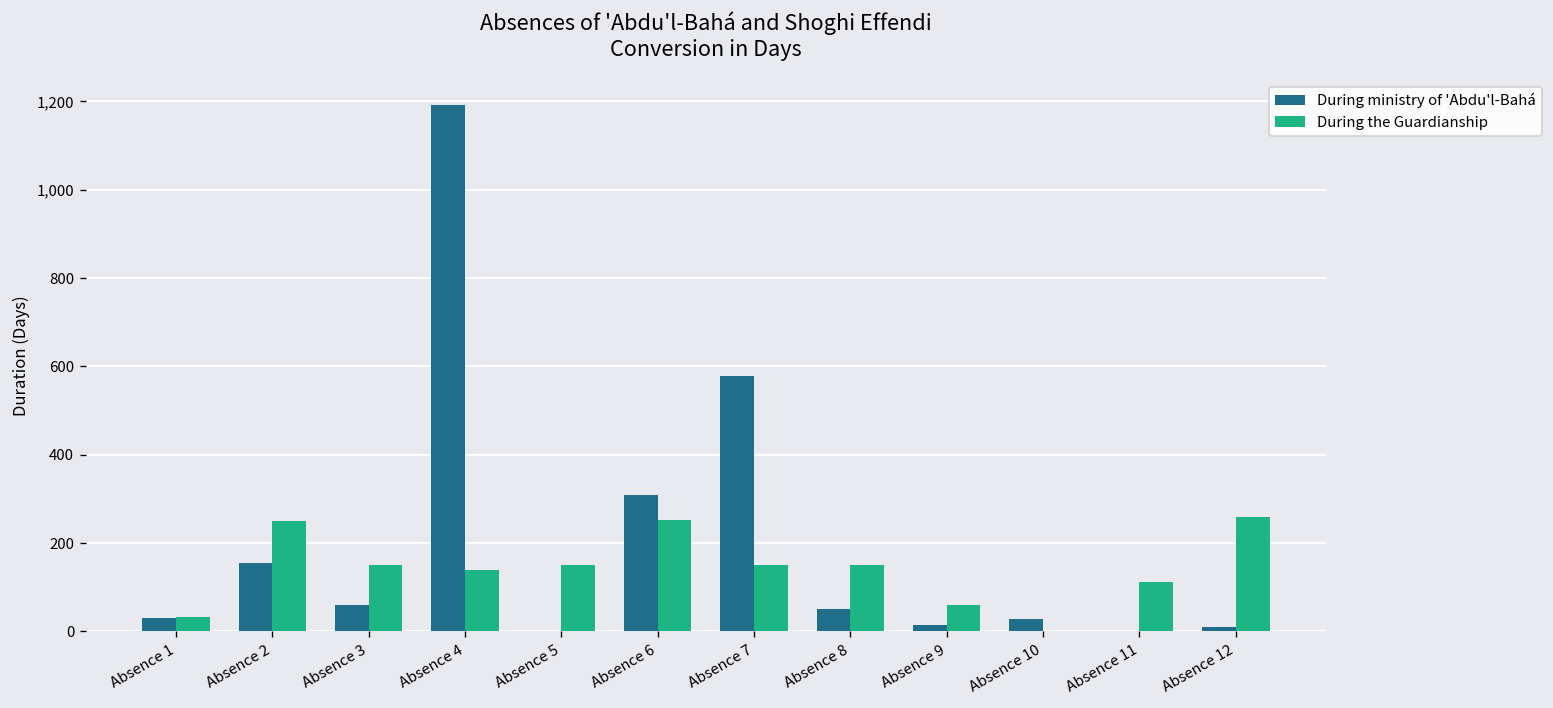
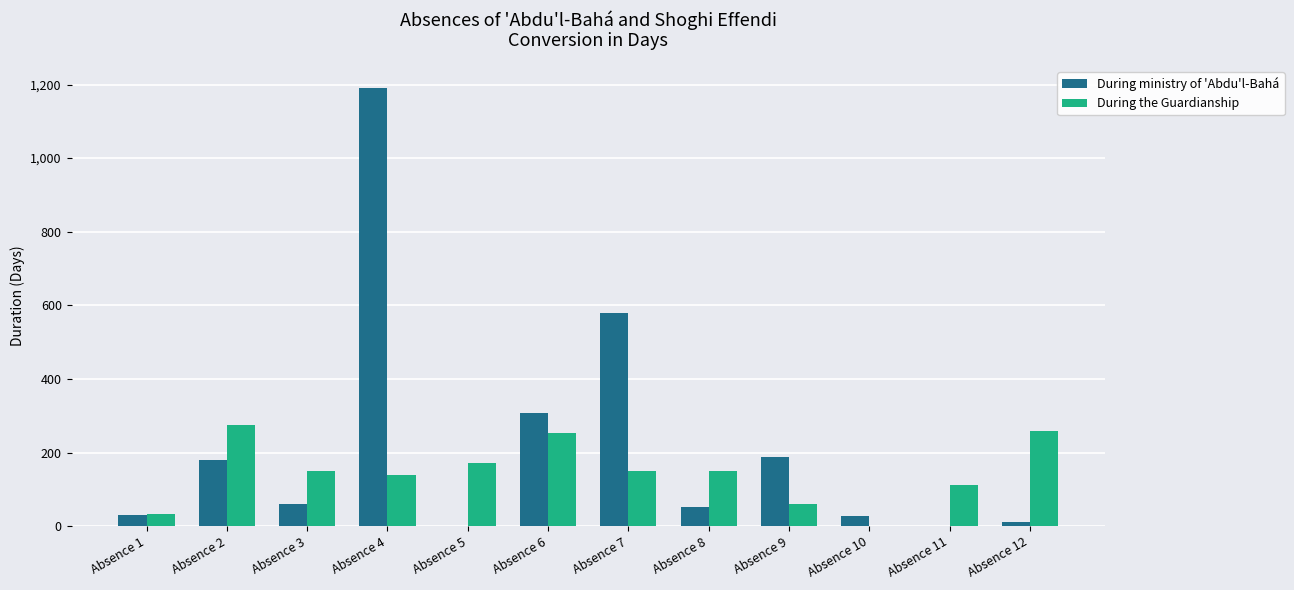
During ministry of 'Abdu'l-Bahá, Absence 2: 160 -> 180
During the Guardianship, Absence 2: 250 -> 280
During the Guardianship, Absence 5: 150 -> 170
During ministry of 'Abdu'l-Bahá, Absence 9: 20 -> 190
